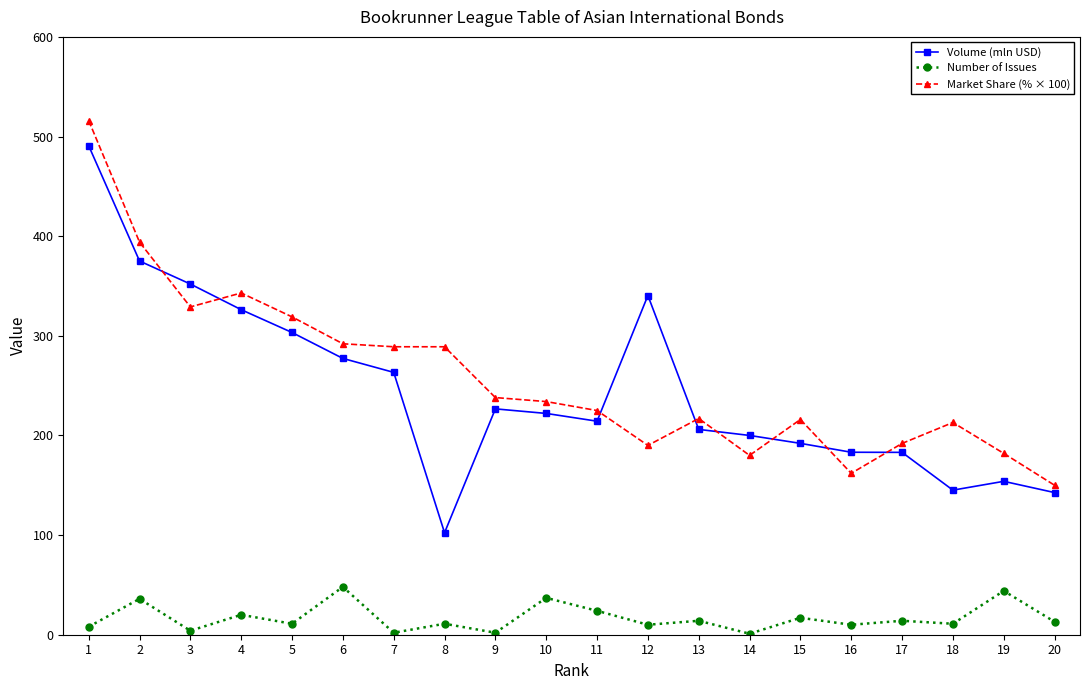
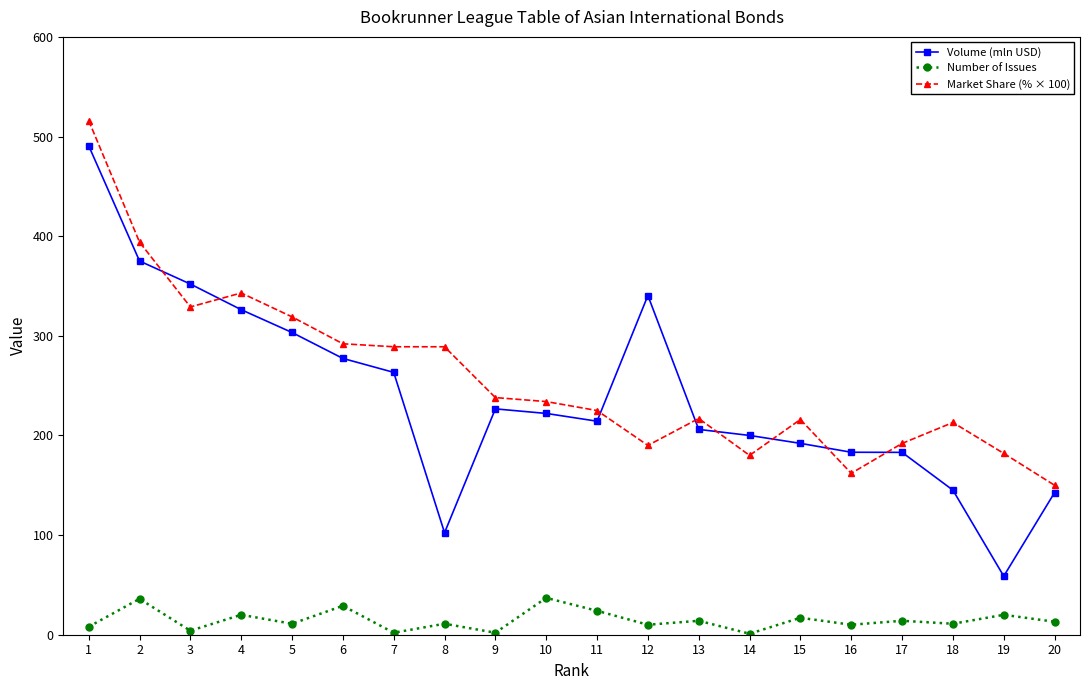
Number of Issues, 6: 50 -> 30
Volume (mln USD), 19: 150 -> 60
Number of Issues, 19: 40 -> 20
